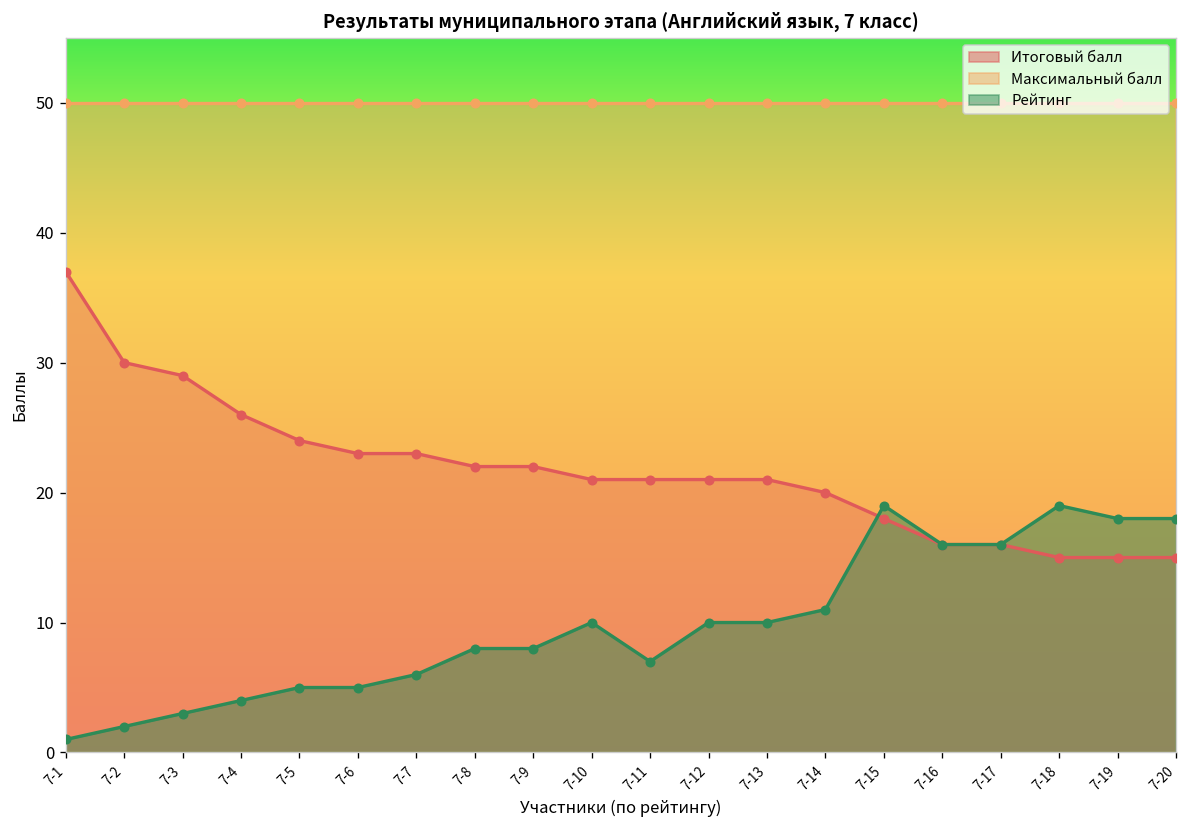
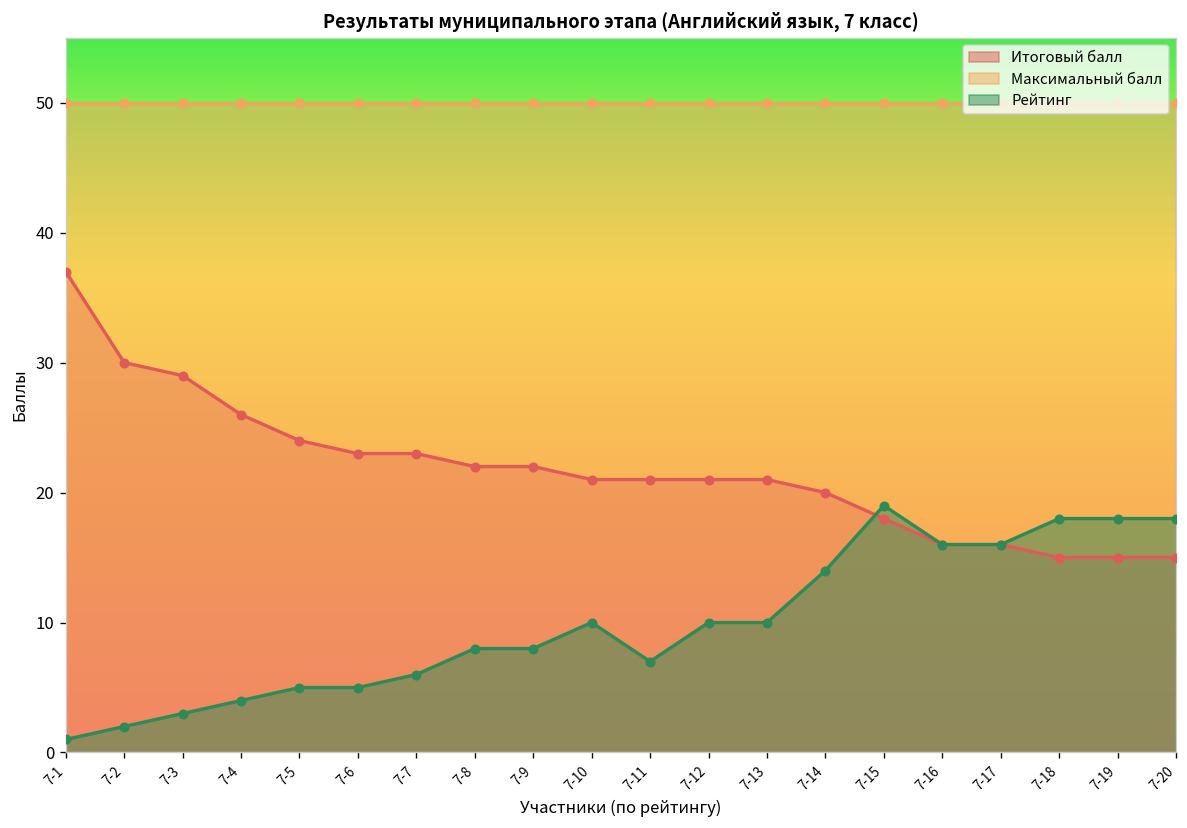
Рейтинг, 7-14: 11 -> 14
Рейтинг, 7-18: 19 -> 18
